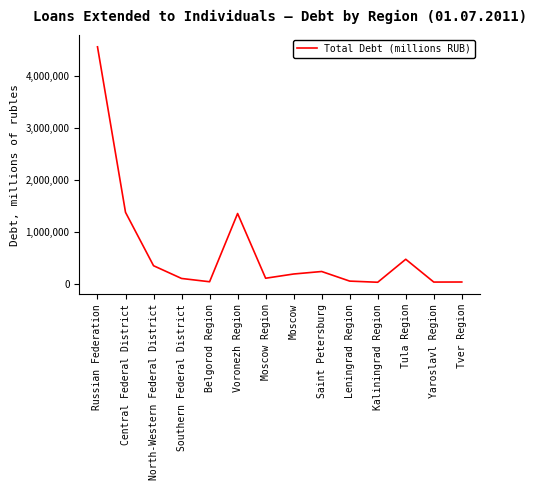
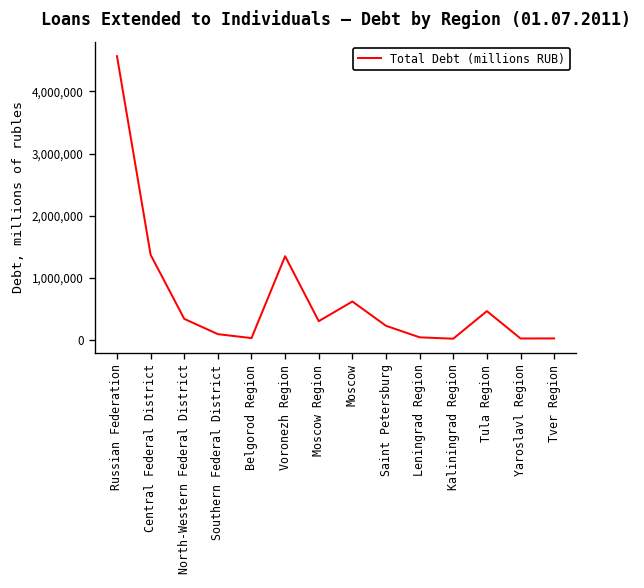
Moscow Region: 100,000 -> 300,000
Moscow: 200,000 -> 600,000
